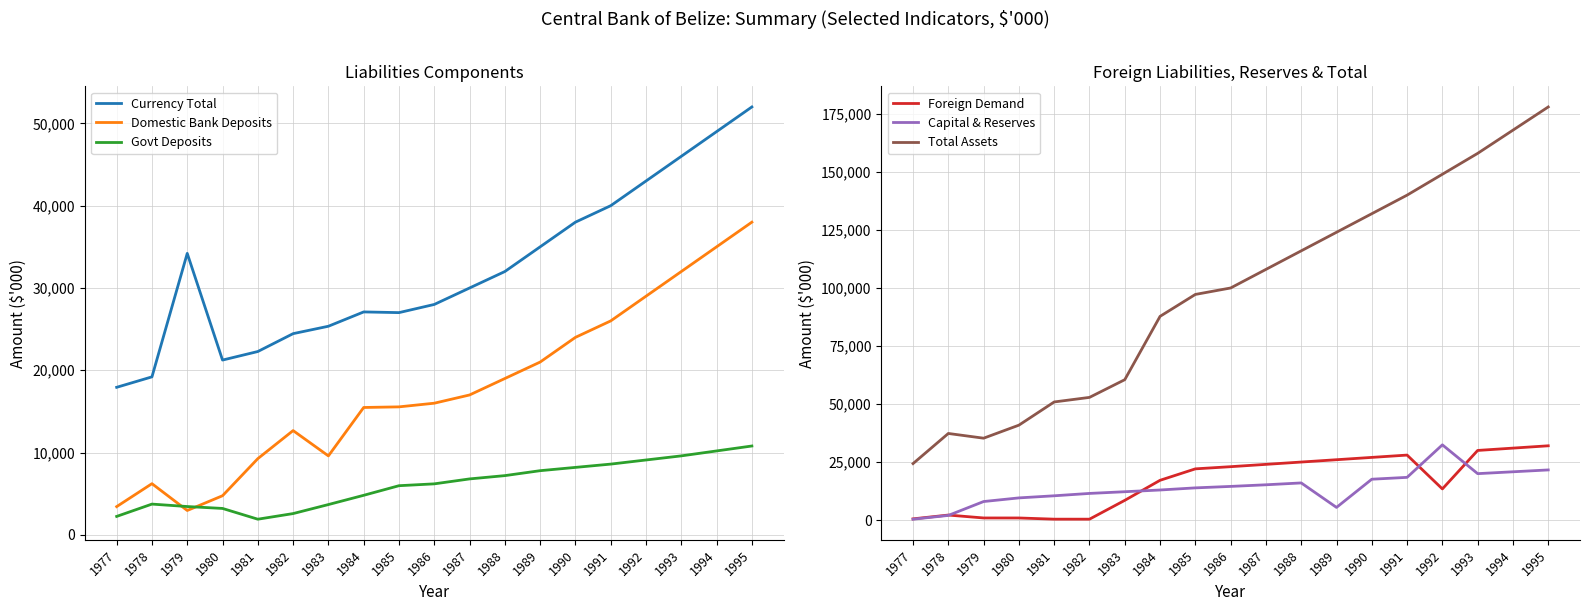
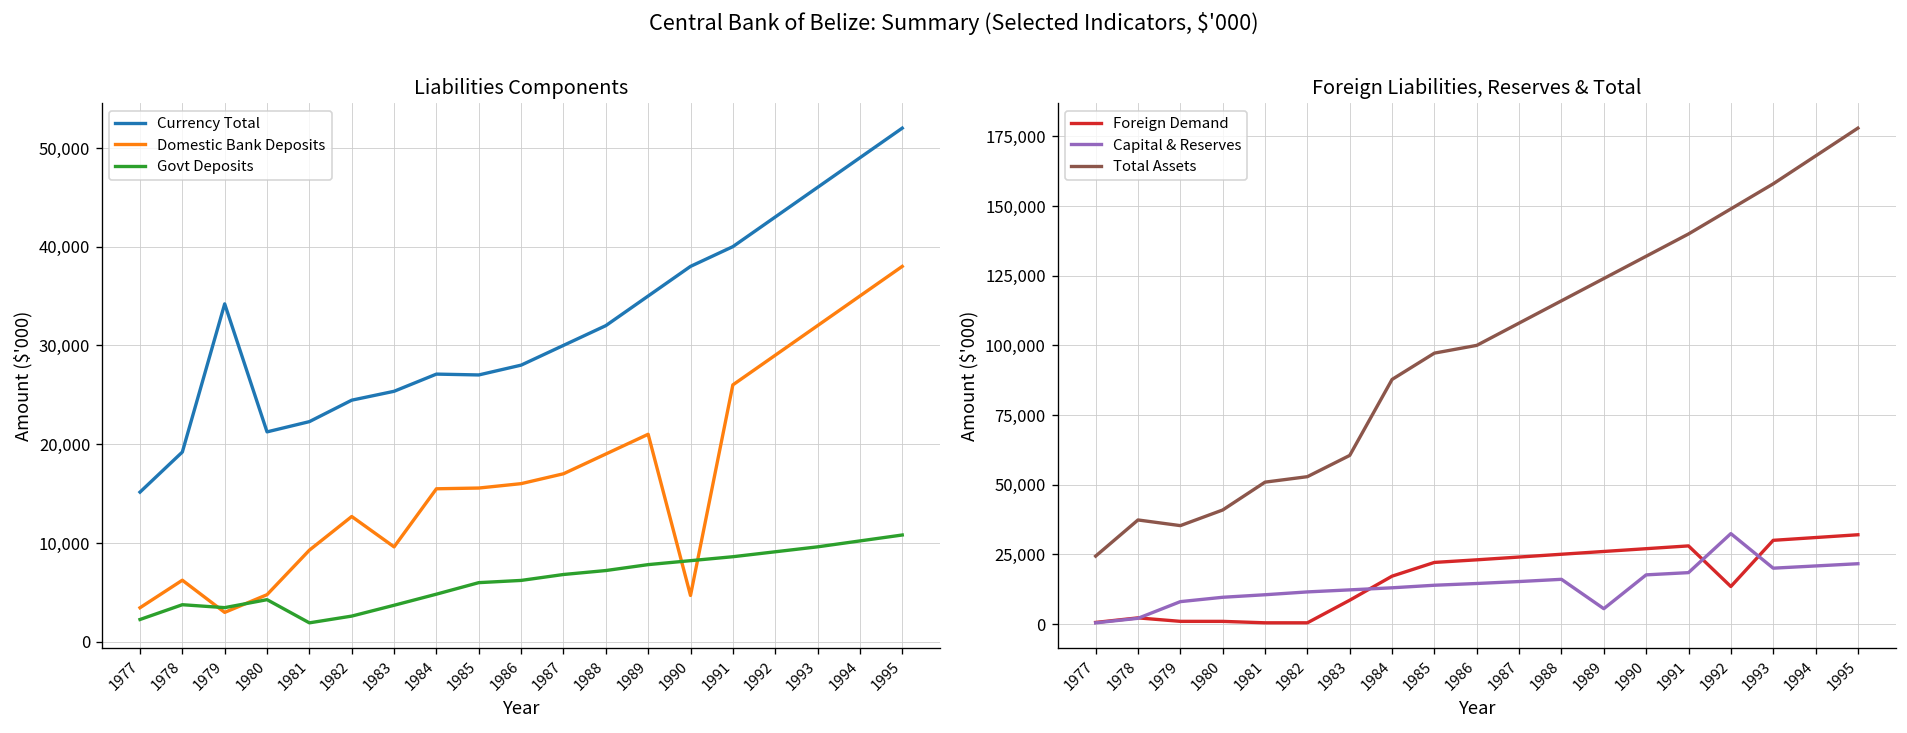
Liabilities Components, Currency Total, 1977: 18,000 -> 15,000
Liabilities Components, Govt Deposits, 1980: 3,000 -> 4,000
Liabilities Components, Domestic Bank Deposits, 1990: 24,000 -> 5,000
